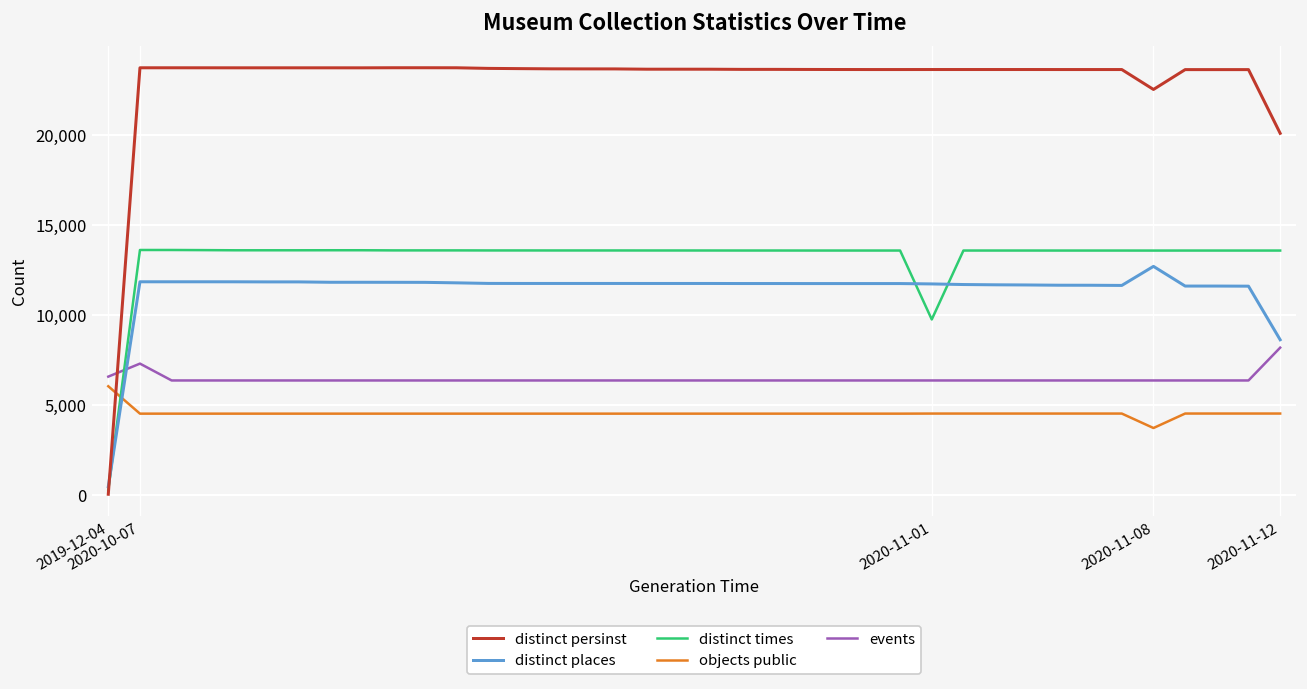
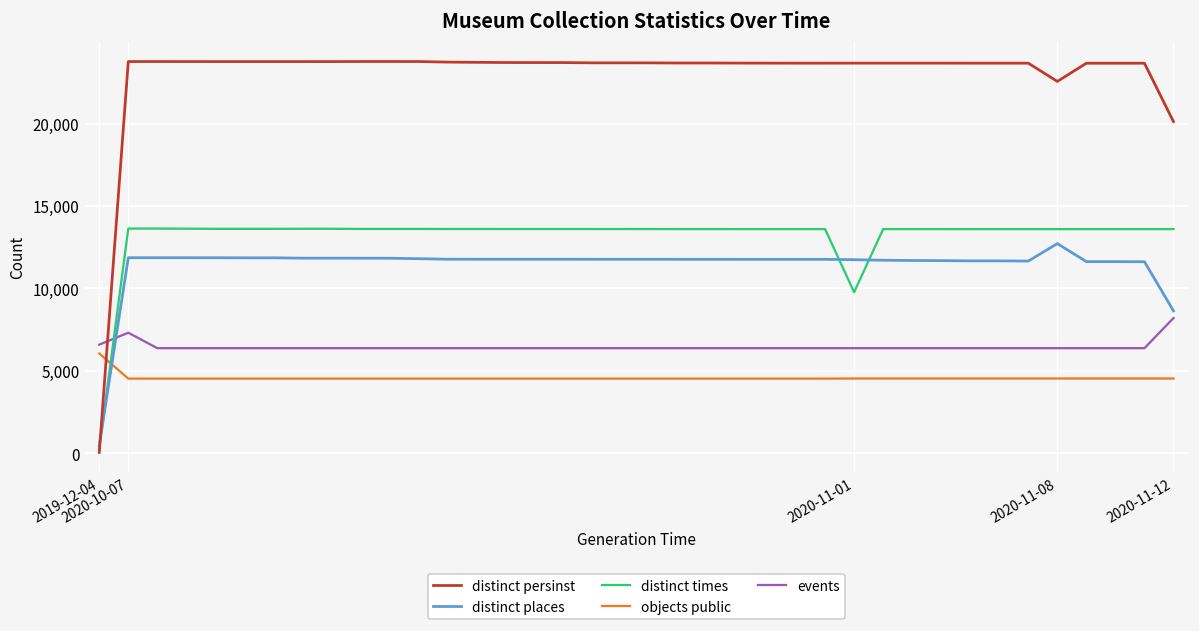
objects public, 2020-11-08: 3,700 -> 4,500
